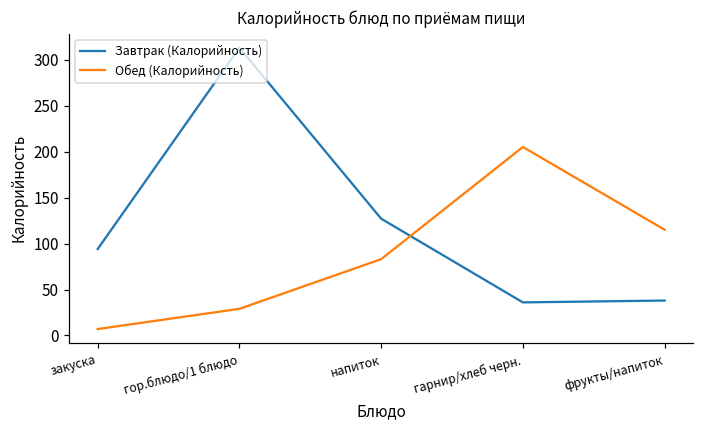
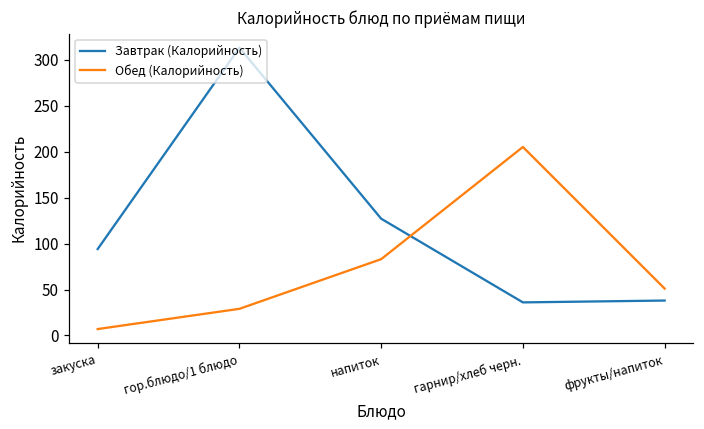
Обед (Калорийность), фрукты/напиток: 120 -> 50
